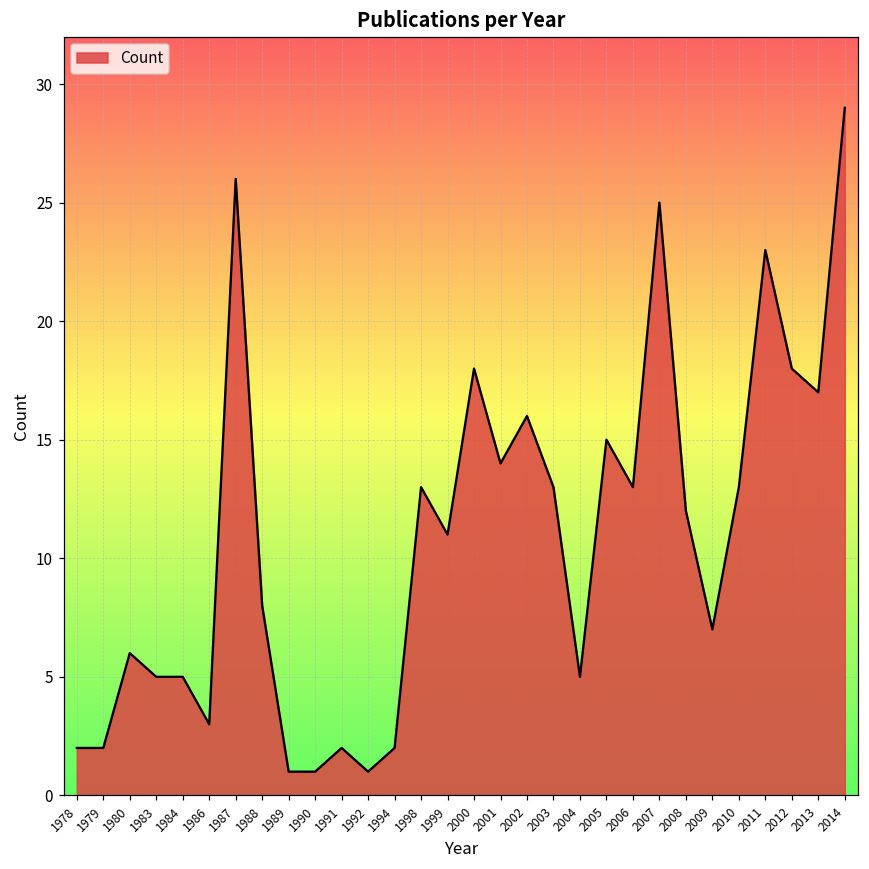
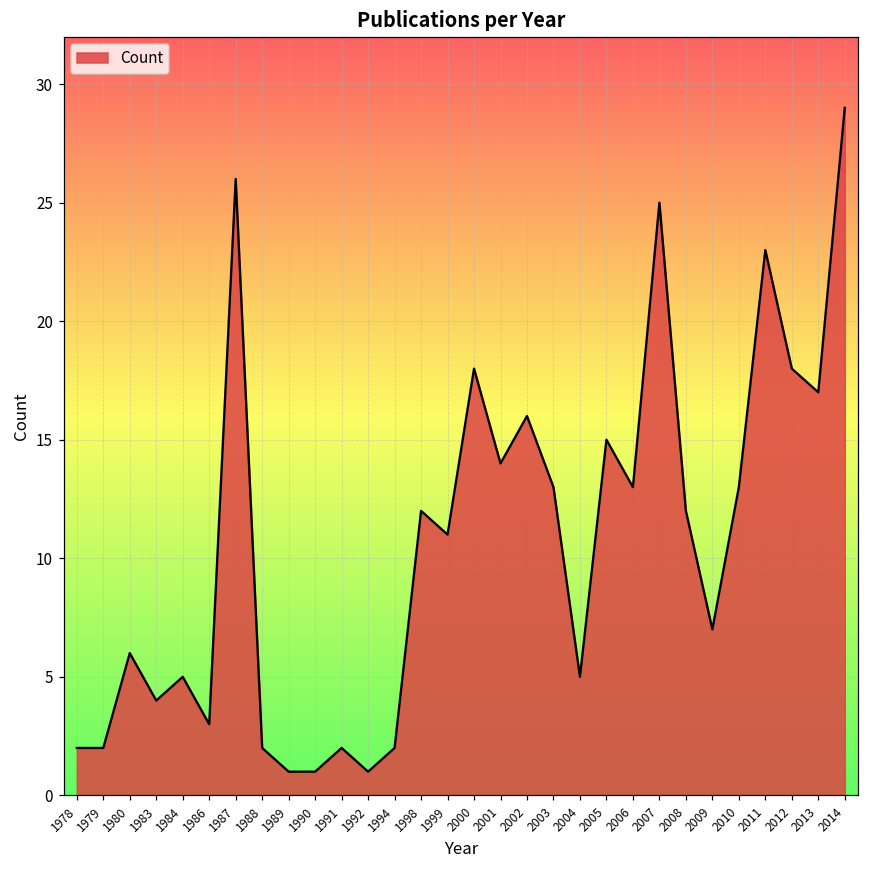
1983: 5 -> 4
1988: 8 -> 2
1998: 13 -> 12
